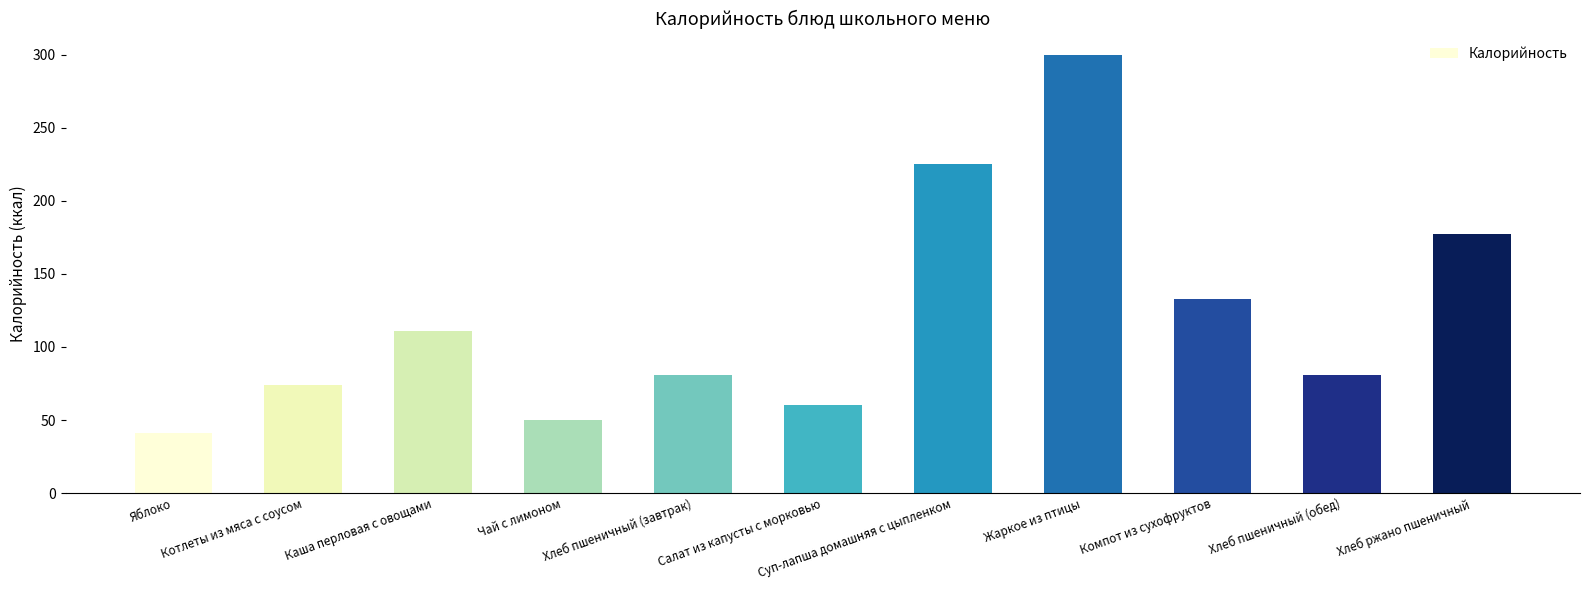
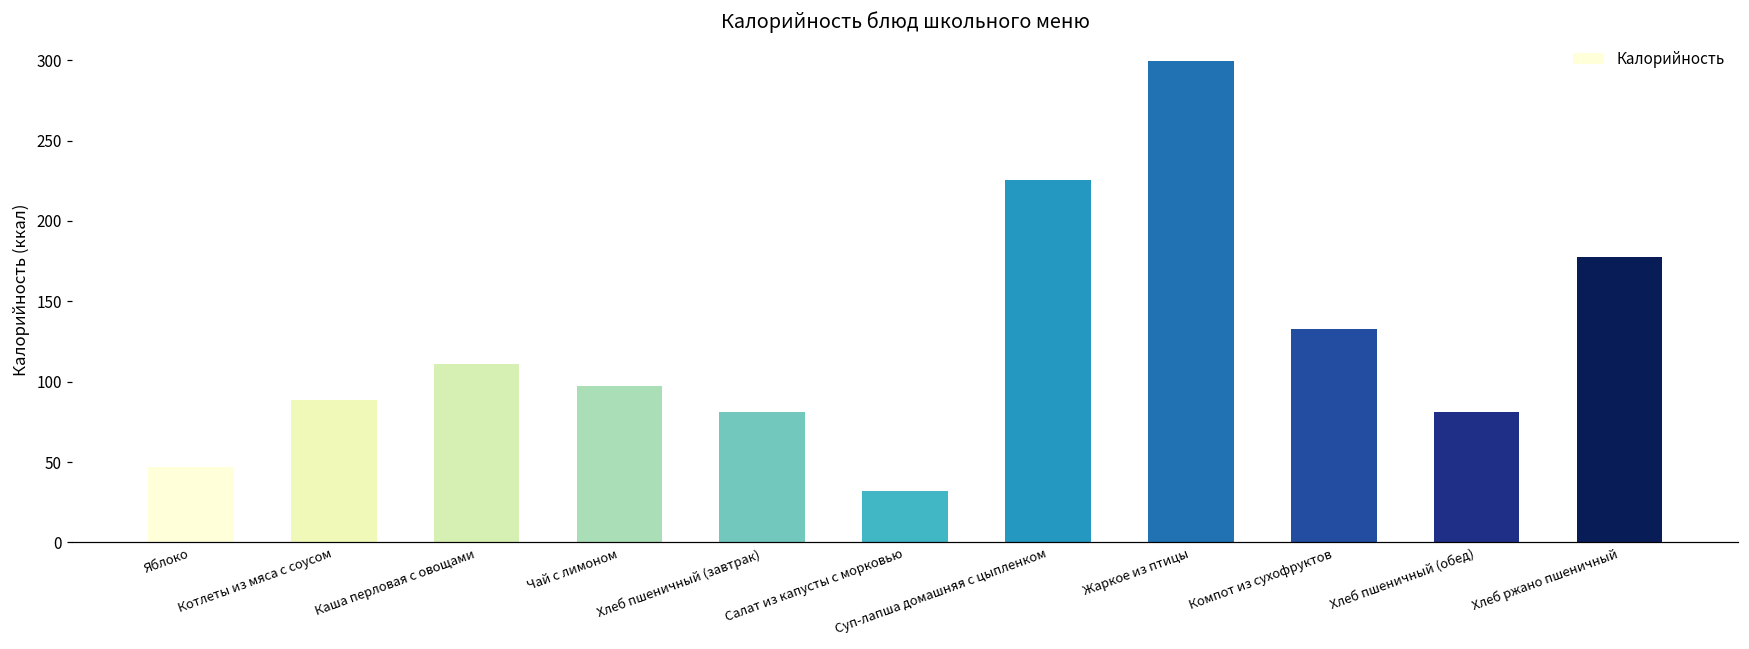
Яблоко: 41 -> 47
Котлеты из мяса с соусом: 74 -> 89
Чай с лимоном: 50 -> 97
Салат из капусты с морковью: 60 -> 32
